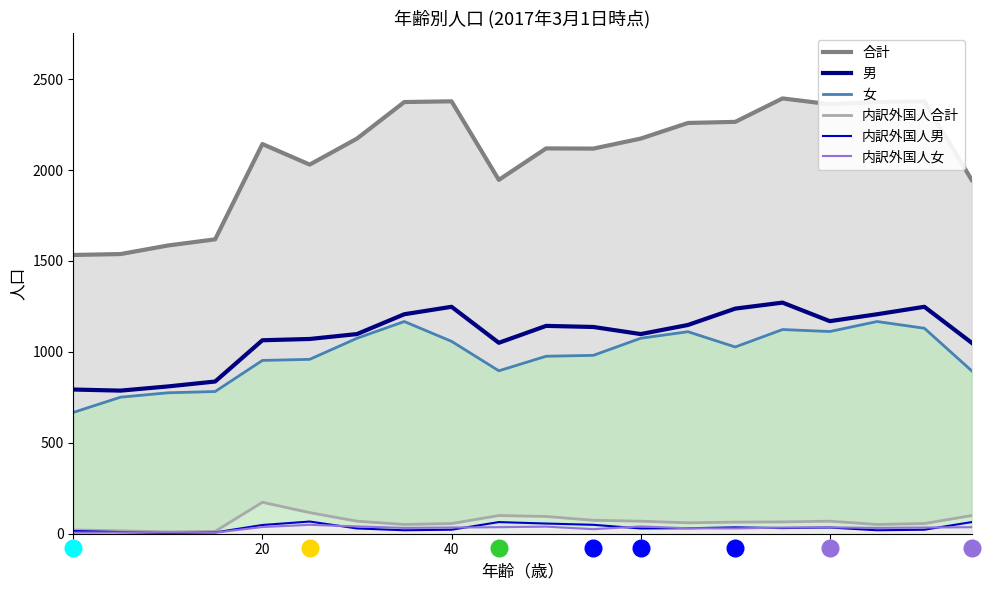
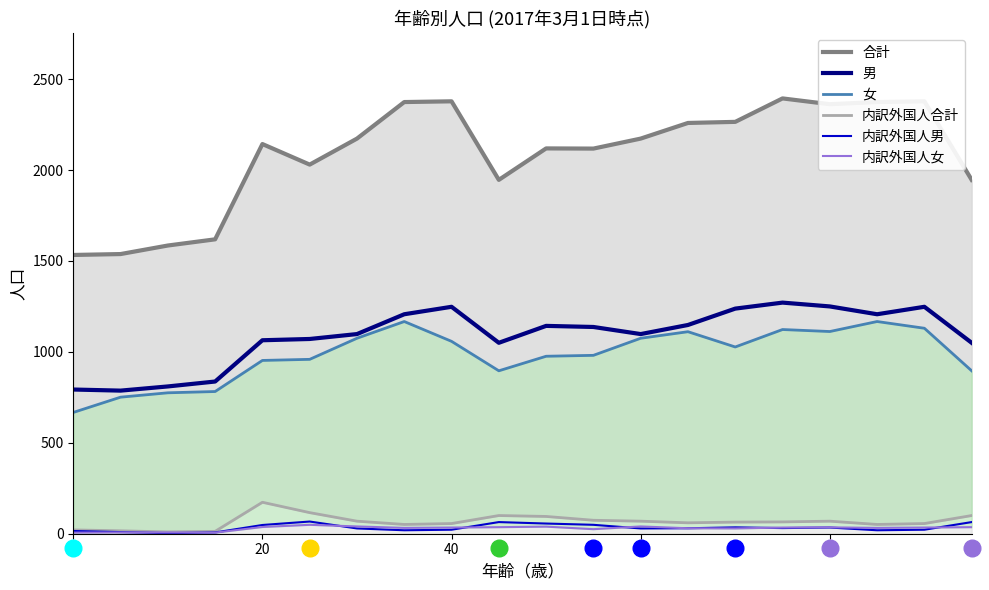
男, 80: 1170 -> 1250
